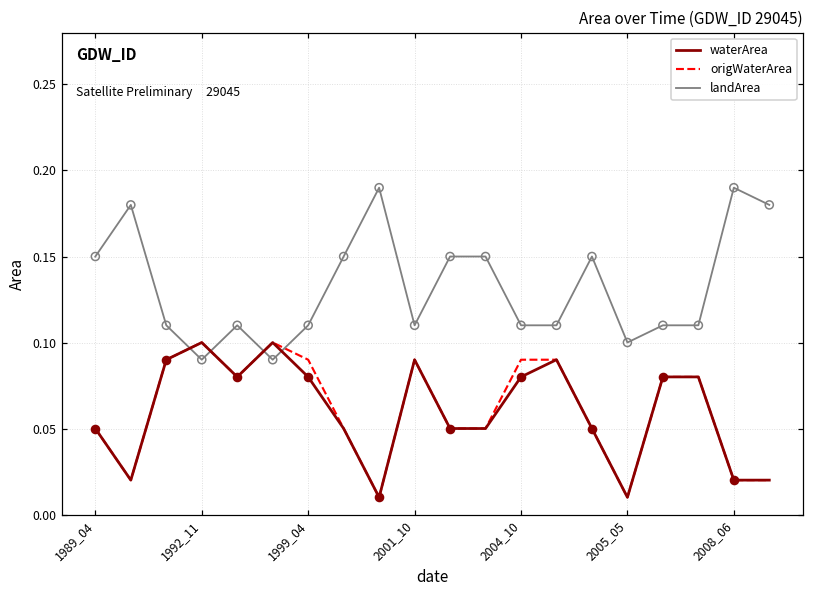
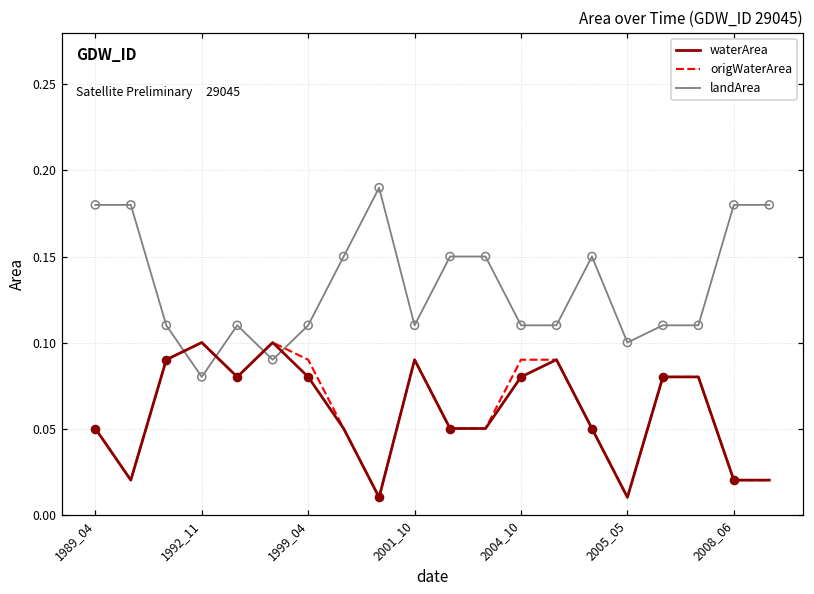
landArea, 1989_04: 0.15 -> 0.18
landArea, 1992_11: 0.09 -> 0.08
landArea, 2008_06: 0.19 -> 0.18
